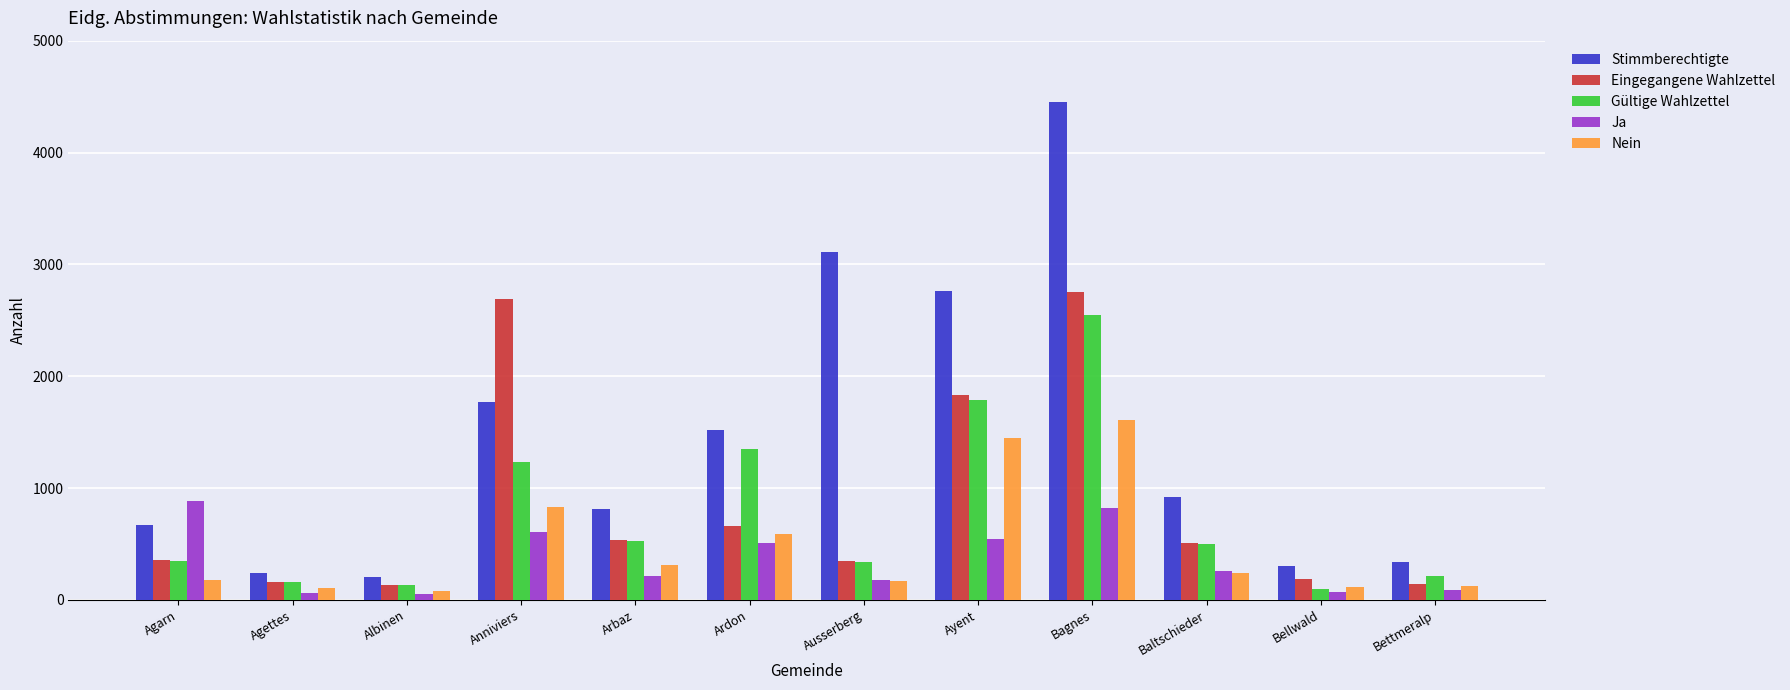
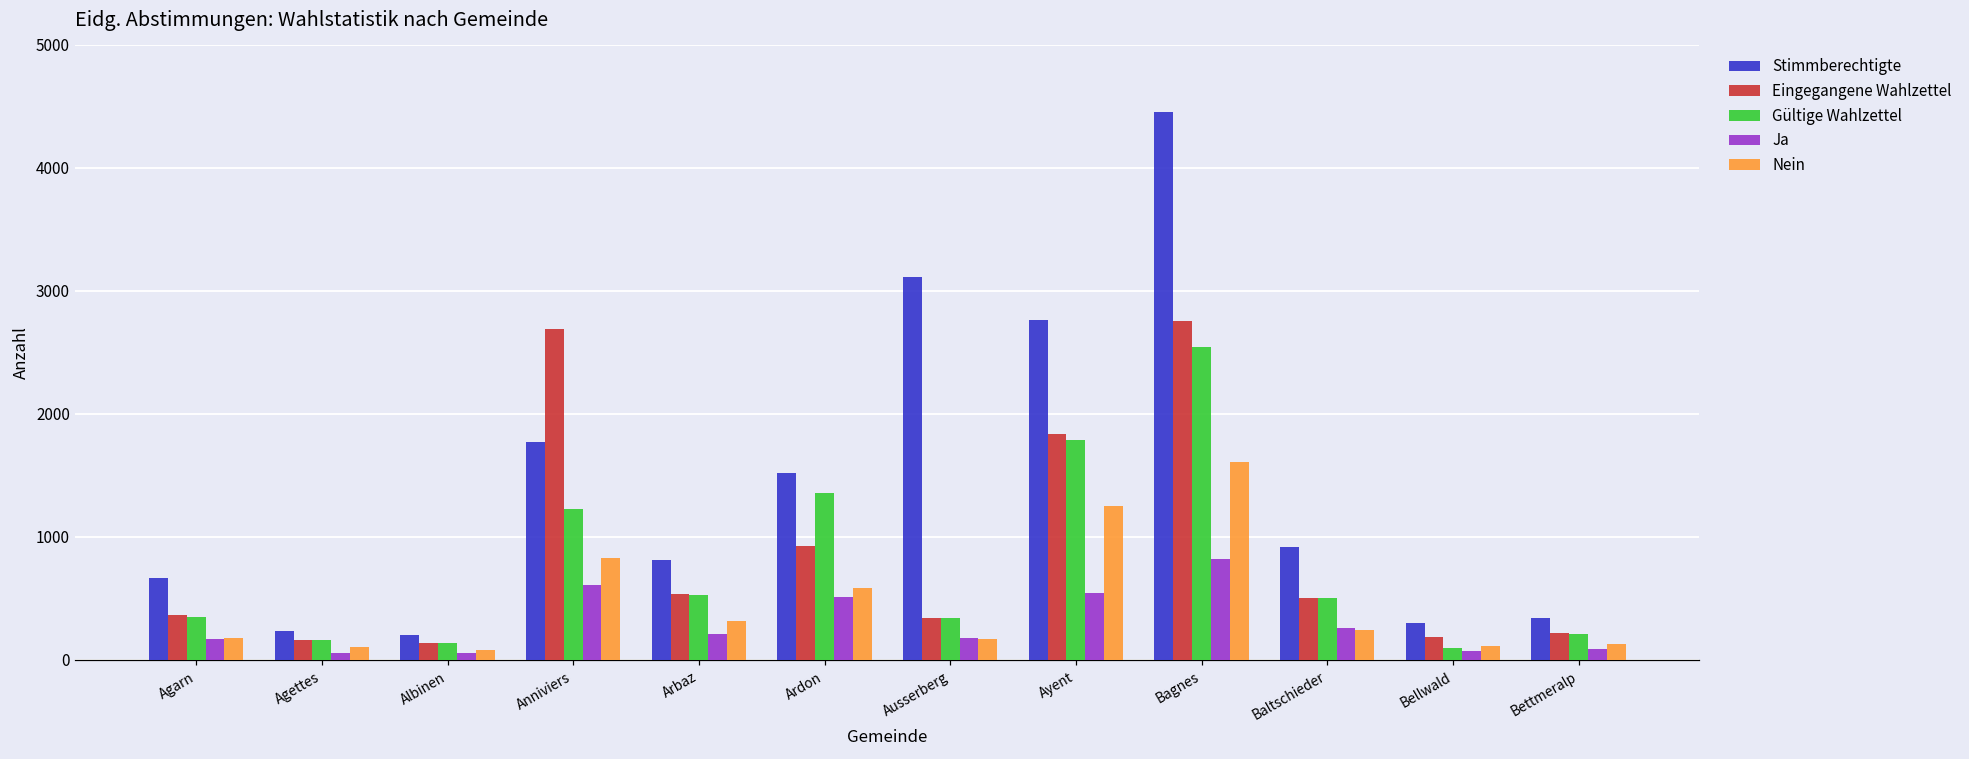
Ja, Agarn: 880 -> 170
Eingegangene Wahlzettel, Ardon: 670 -> 920
Nein, Ayent: 1450 -> 1250
Eingegangene Wahlzettel, Bettmeralp: 150 -> 220
